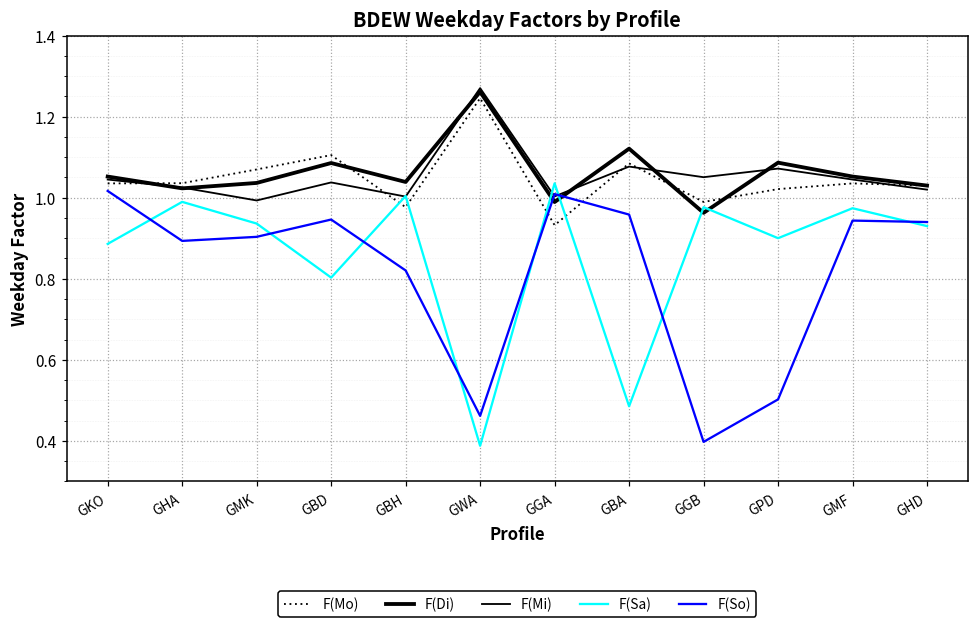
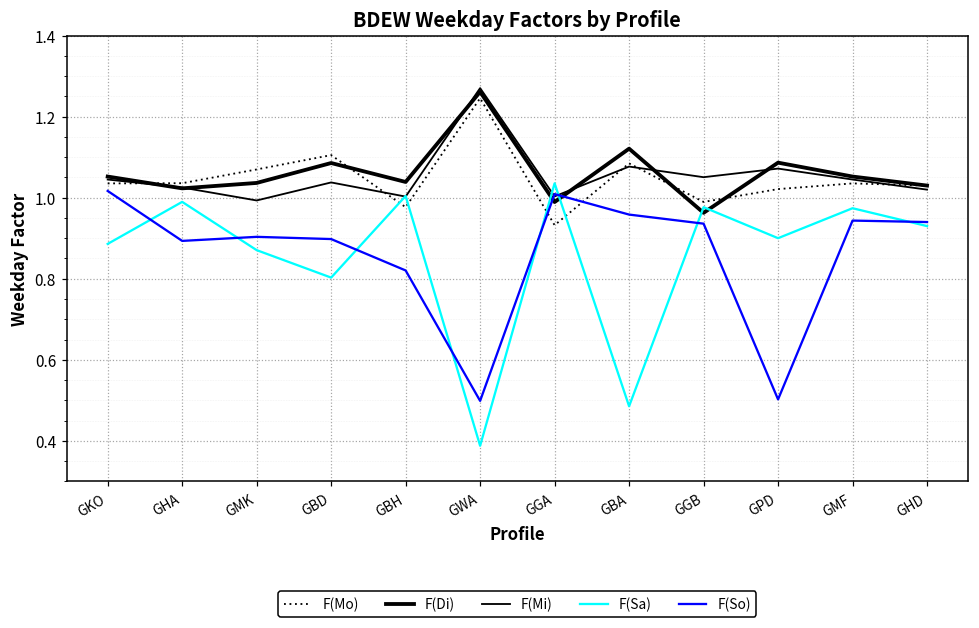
F(Sa), GMK: 0.94 -> 0.87
F(So), GBD: 0.95 -> 0.90
F(So), GWA: 0.46 -> 0.50
F(So), GGB: 0.40 -> 0.94
